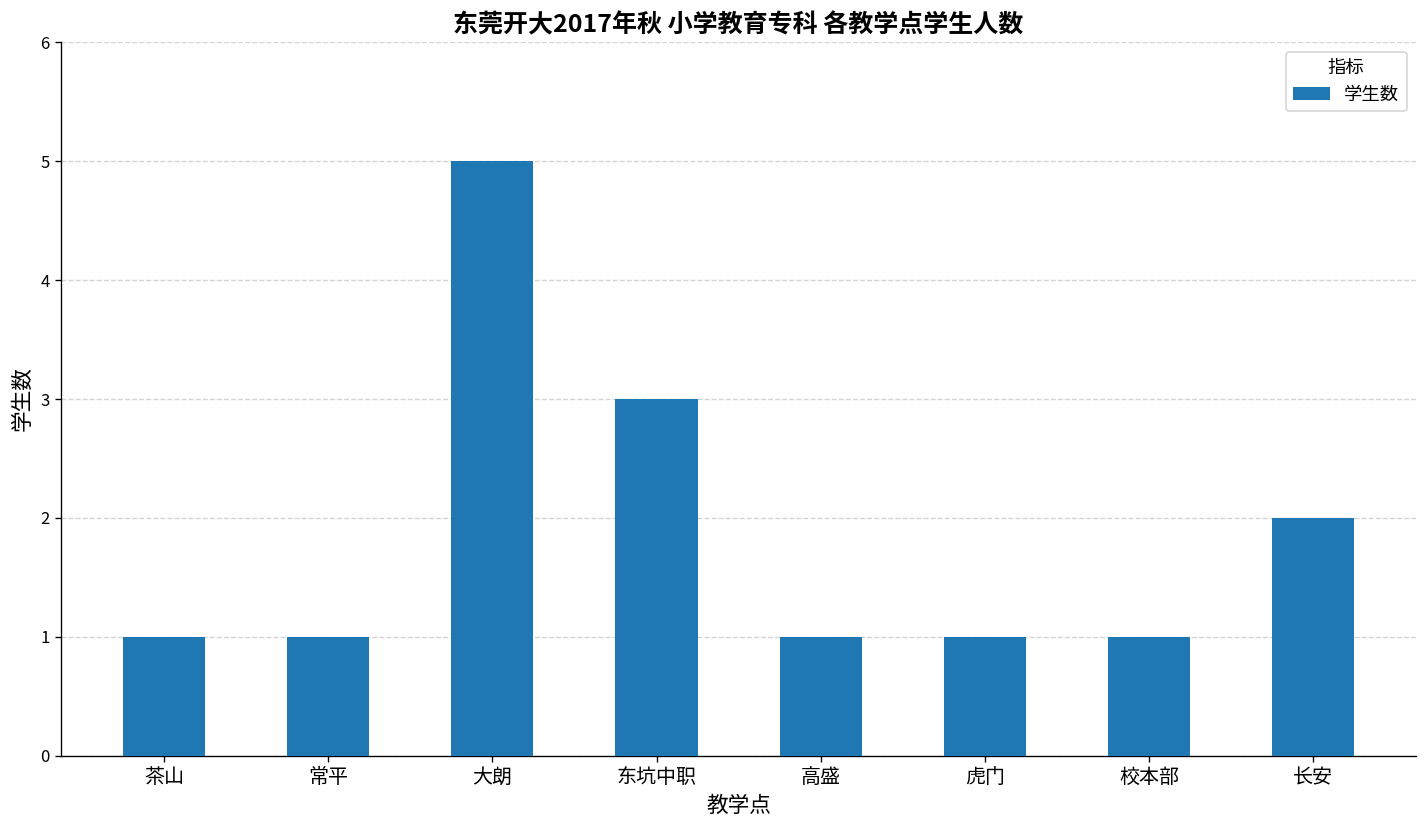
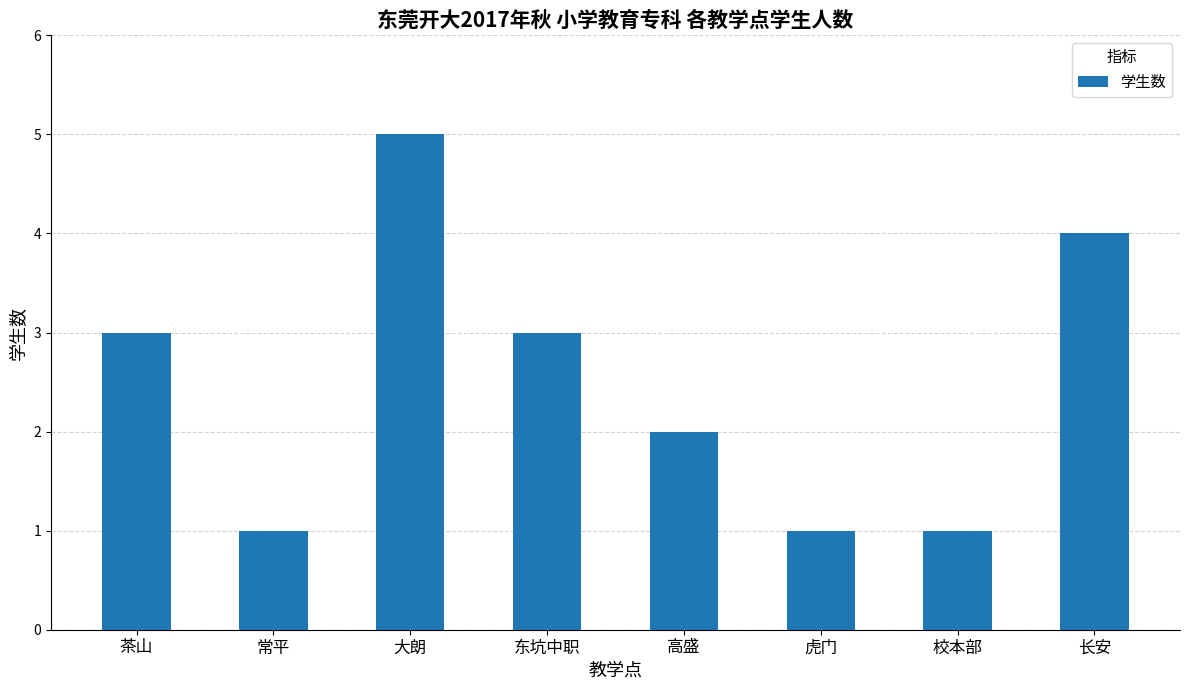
茶山: 1 -> 3
高盛: 1 -> 2
长安: 2 -> 4
